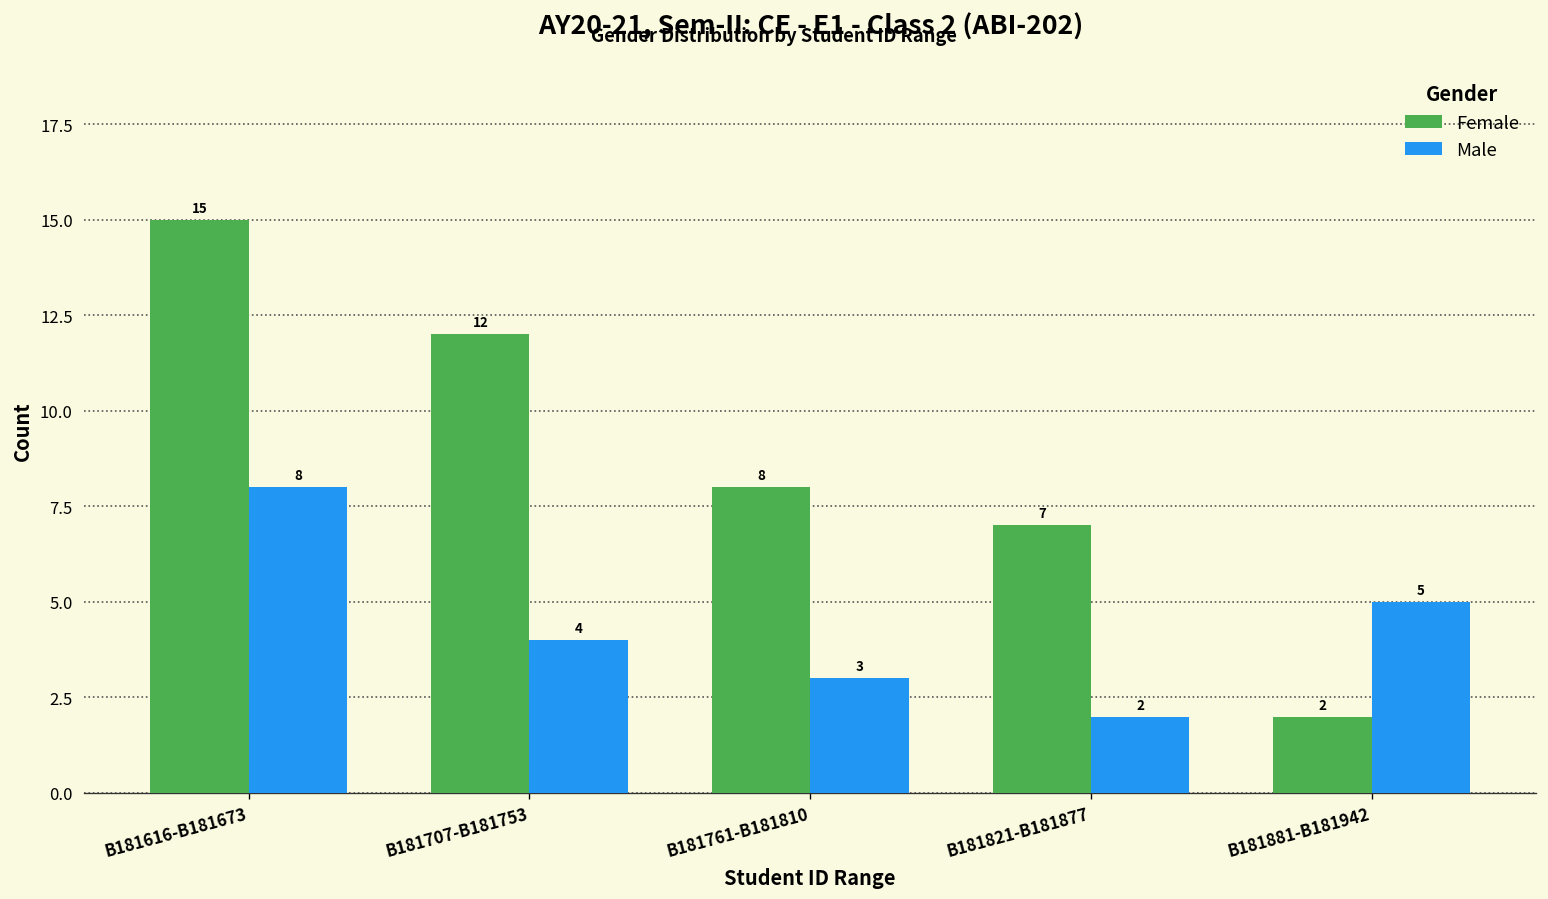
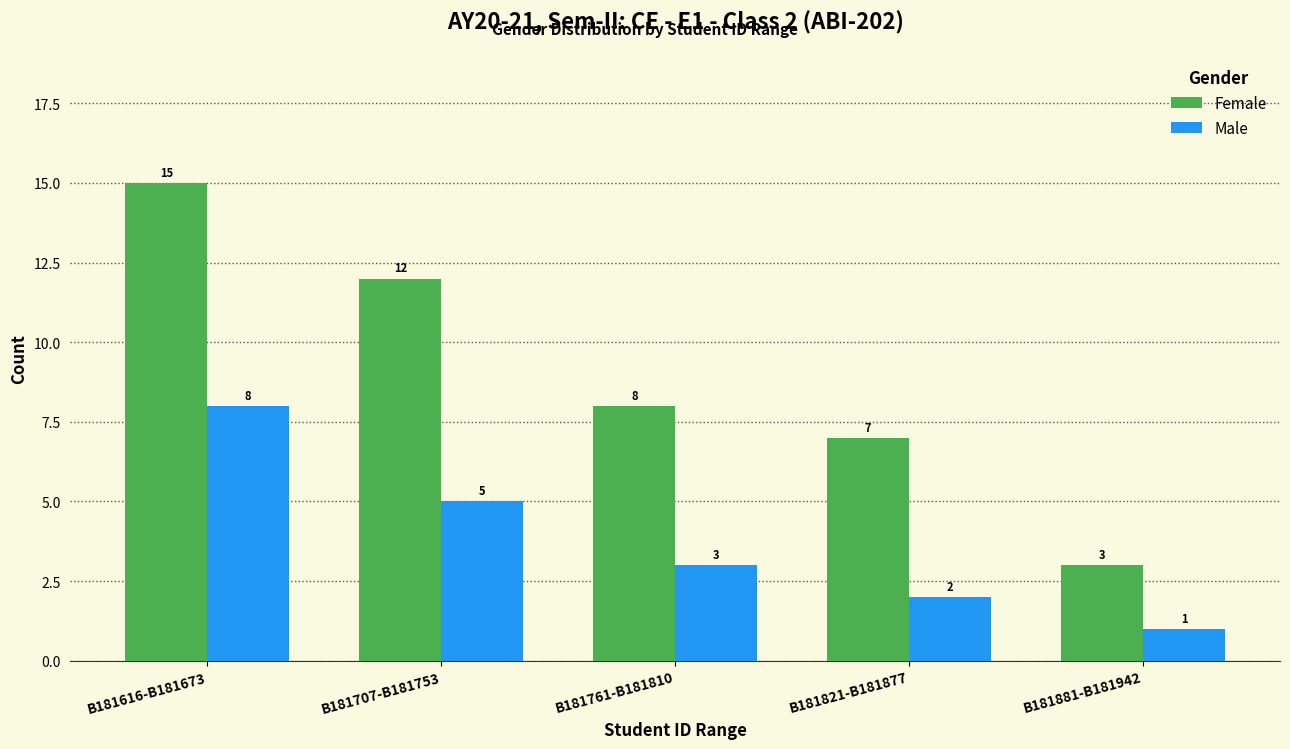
Male, B181707-B181753: 4 -> 5
Female, B181881-B181942: 2 -> 3
Male, B181881-B181942: 5 -> 1
